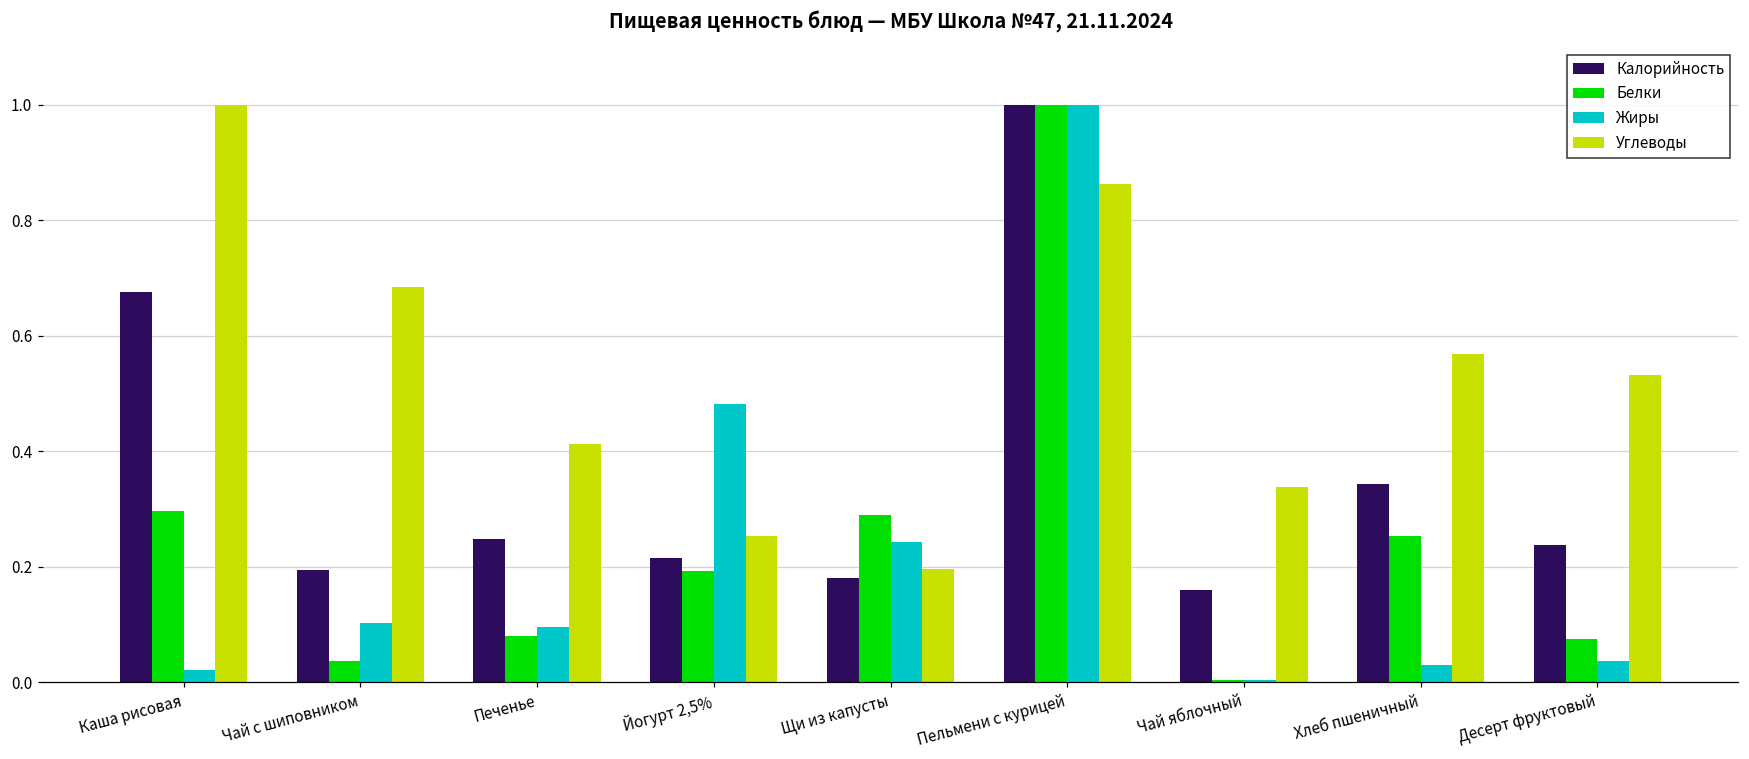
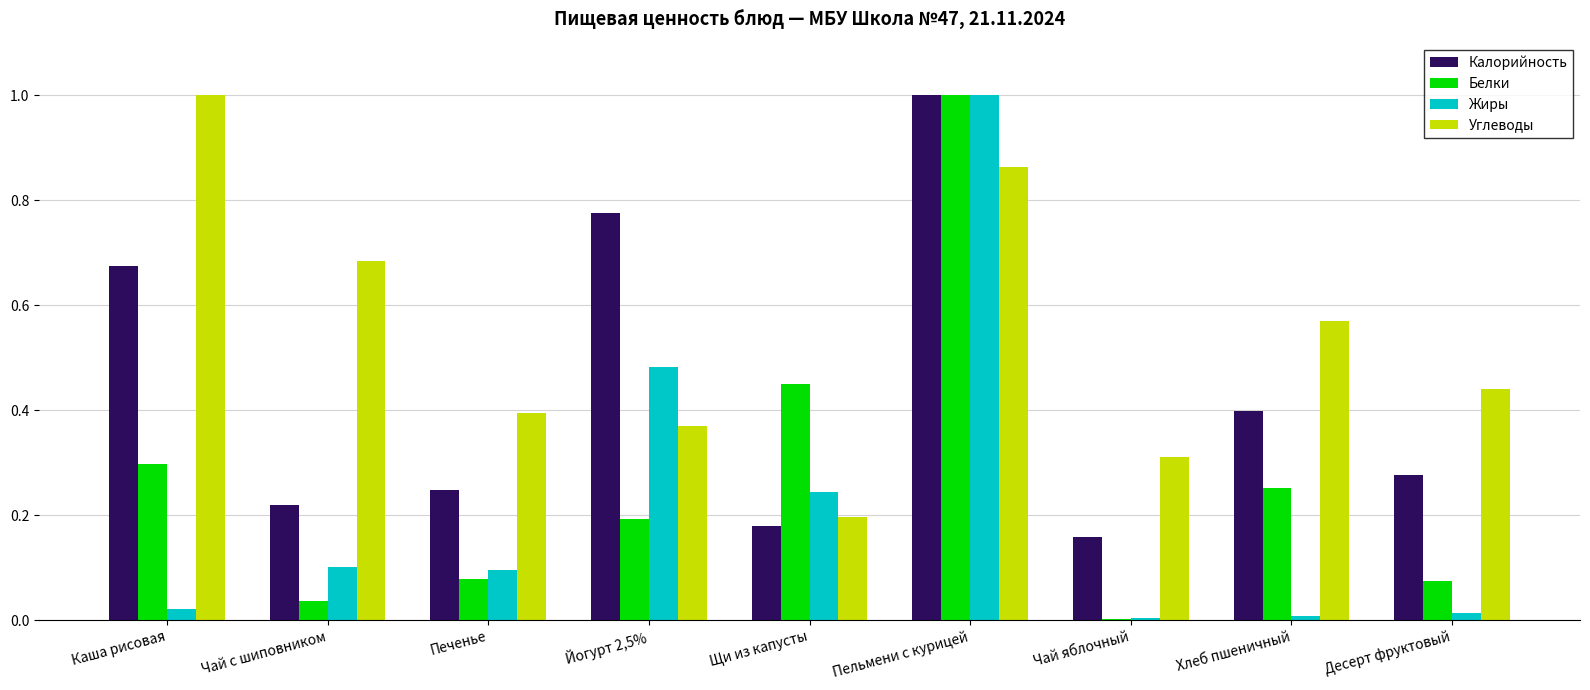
Калорийность, Чай с шиповником: 0.19 -> 0.22
Углеводы, Печенье: 0.41 -> 0.39
Калорийность, Йогурт 2,5%: 0.22 -> 0.78
Углеводы, Йогурт 2,5%: 0.25 -> 0.37
Белки, Щи из капусты: 0.29 -> 0.45
Углеводы, Чай яблочный: 0.34 -> 0.31
Калорийность, Хлеб пшеничный: 0.34 -> 0.40
Жиры, Хлеб пшеничный: 0.03 -> 0.01
Калорийность, Десерт фруктовый: 0.24 -> 0.28
Жиры, Десерт фруктовый: 0.04 -> 0.01
Углеводы, Десерт фруктовый: 0.53 -> 0.44
